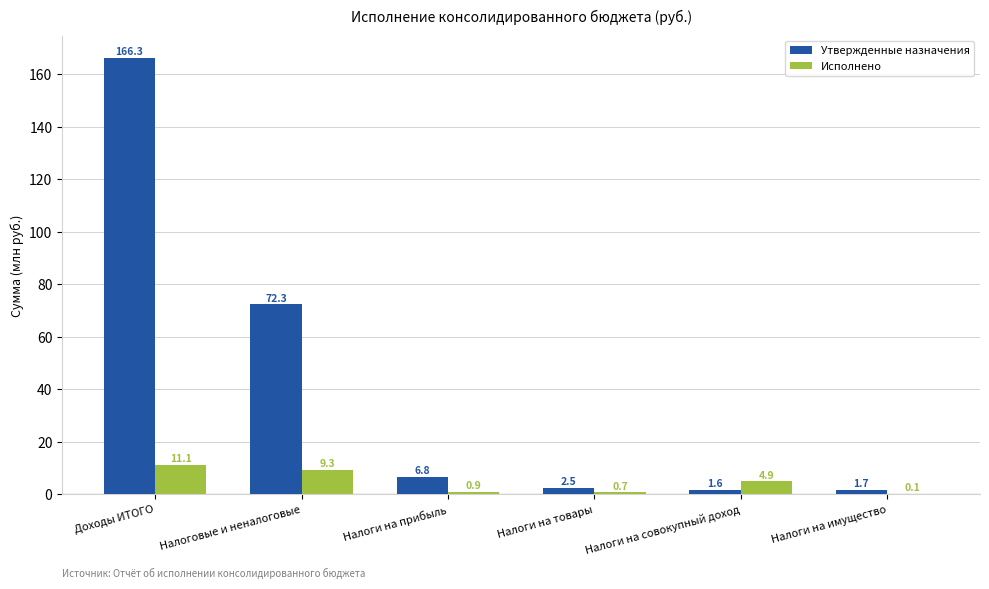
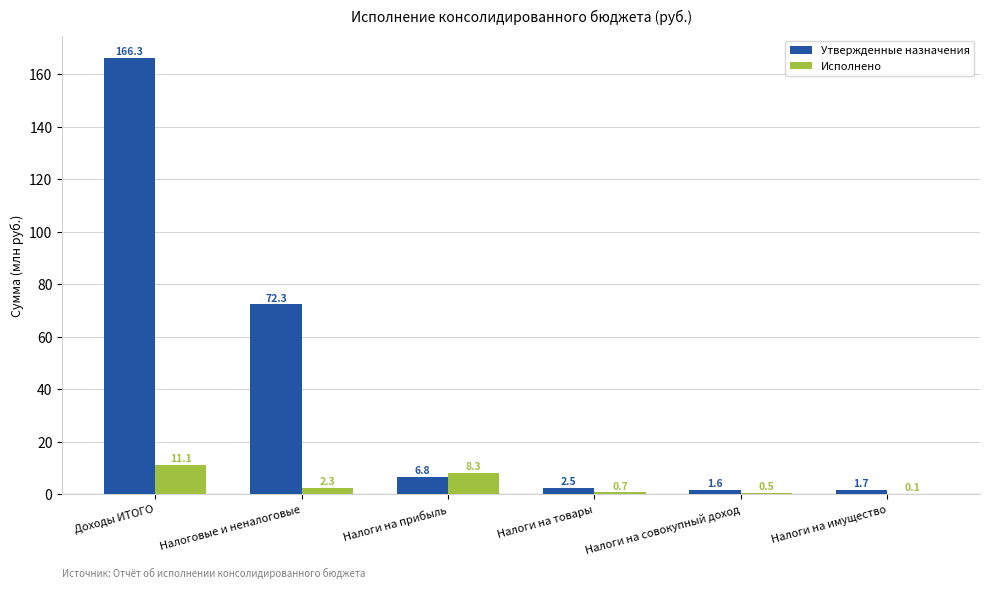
Исполнено, Налоговые и неналоговые: 9.3 -> 2.3
Исполнено, Налоги на прибыль: 0.9 -> 8.3
Исполнено, Налоги на совокупный доход: 4.9 -> 0.5
